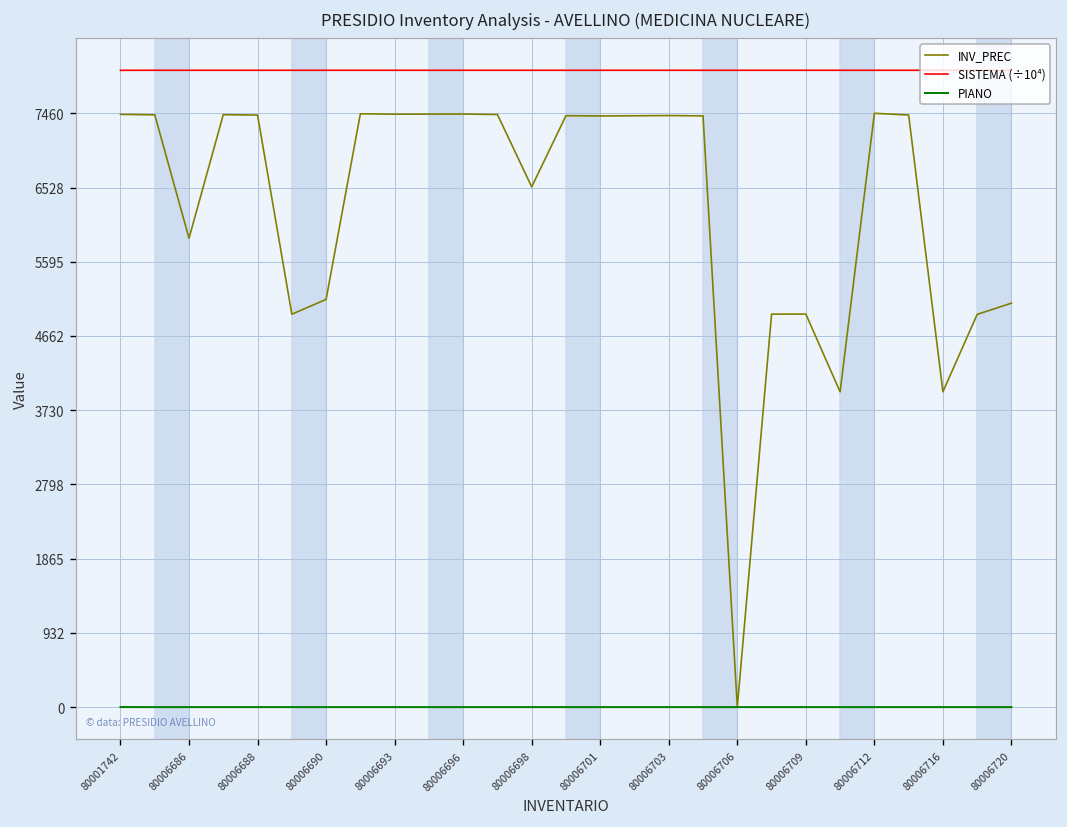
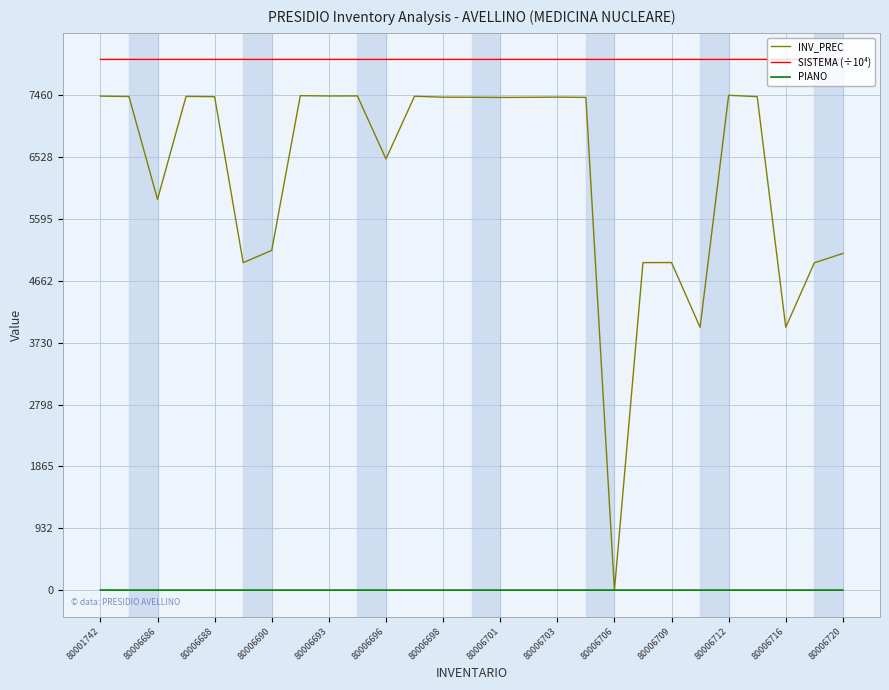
INV_PREC, 80006696: 7500 -> 6500
INV_PREC, 80006698: 6500 -> 7400
